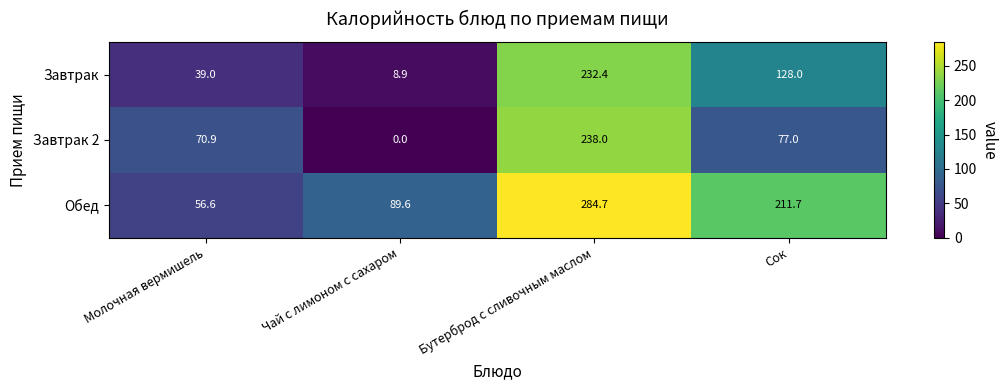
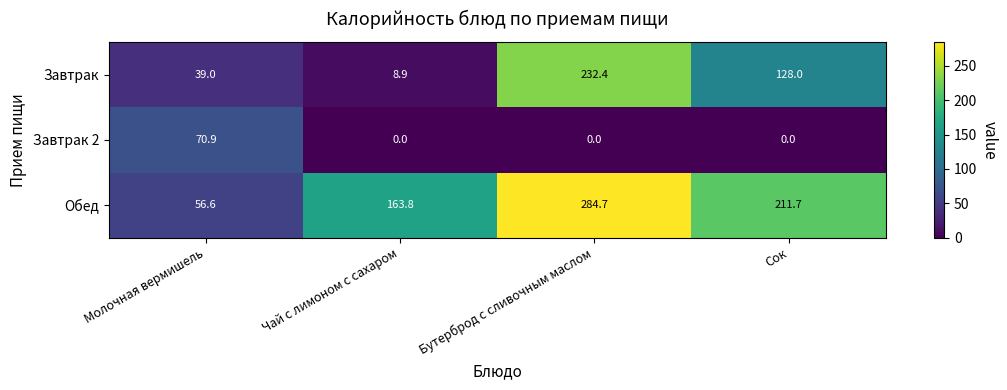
Завтрак 2, Бутерброд с сливочным маслом: 238.0 -> 0.0
Завтрак 2, Сок: 77.0 -> 0.0
Обед, Чай с лимоном с сахаром: 89.6 -> 163.8
